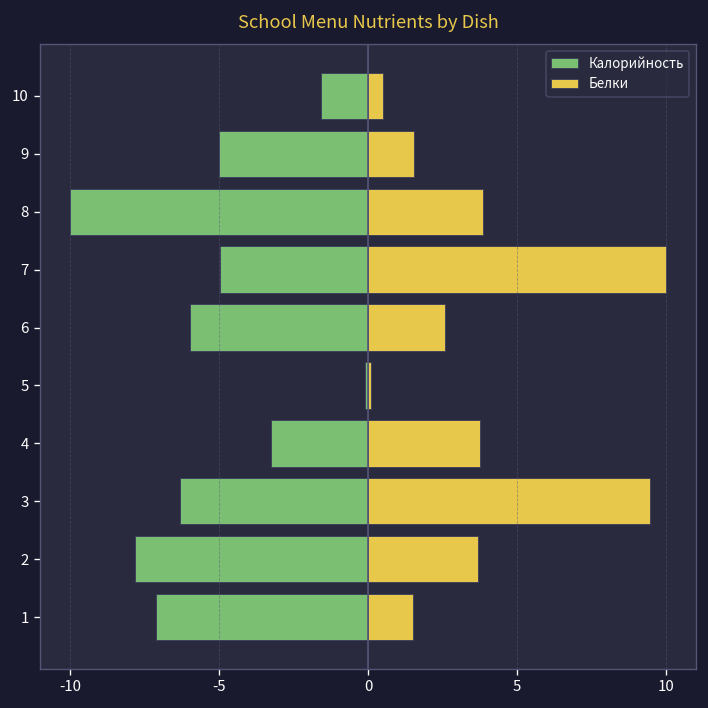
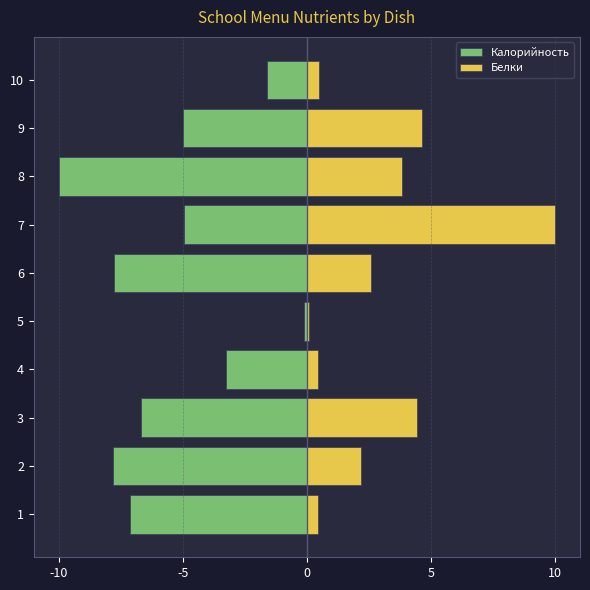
Белки, 9: 1.5 -> 4.6
Калорийность, 6: -6.0 -> -7.8
Белки, 4: 3.8 -> 0.4
Калорийность, 3: -6.3 -> -6.7
Белки, 3: 9.5 -> 4.4
Белки, 2: 3.7 -> 2.2
Белки, 1: 1.5 -> 0.4
